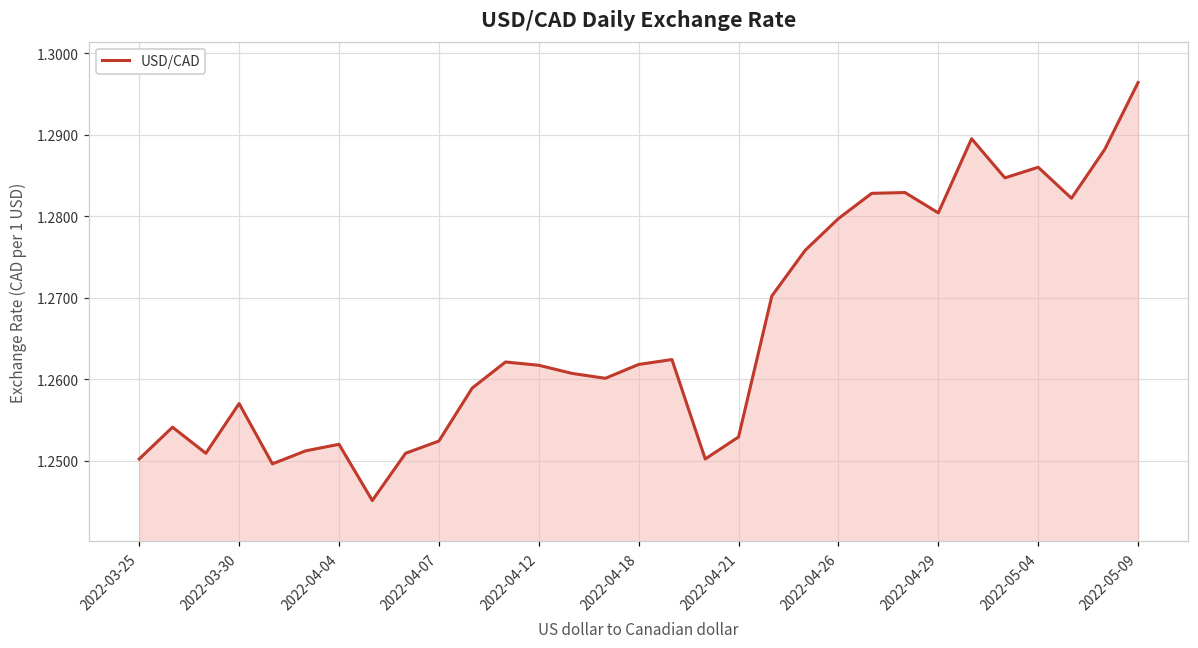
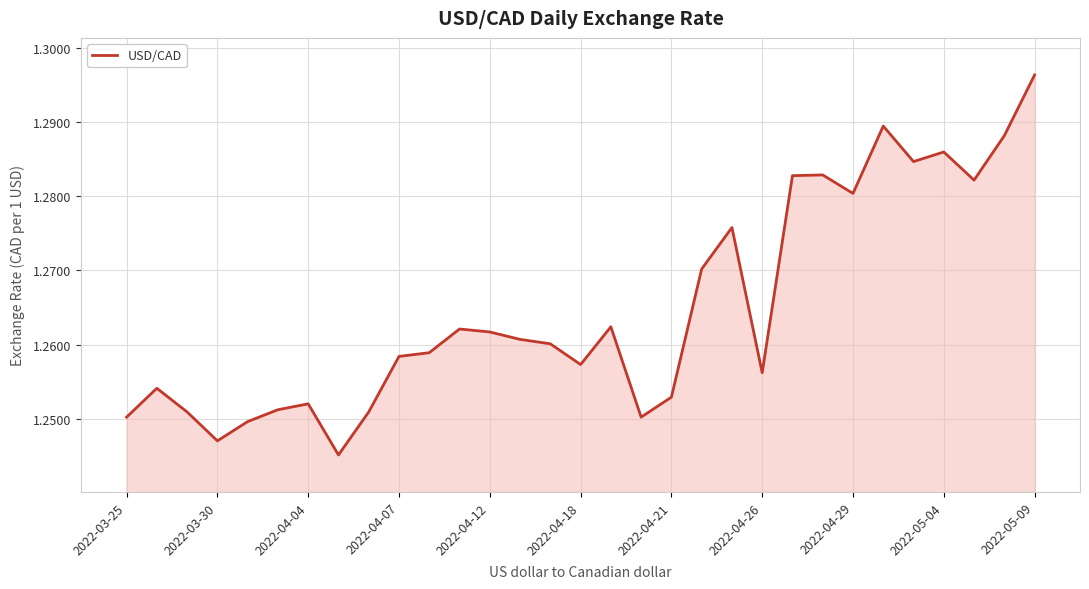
2022-03-30: 1.257 -> 1.247
2022-04-07: 1.252 -> 1.258
2022-04-18: 1.262 -> 1.257
2022-04-26: 1.280 -> 1.256
